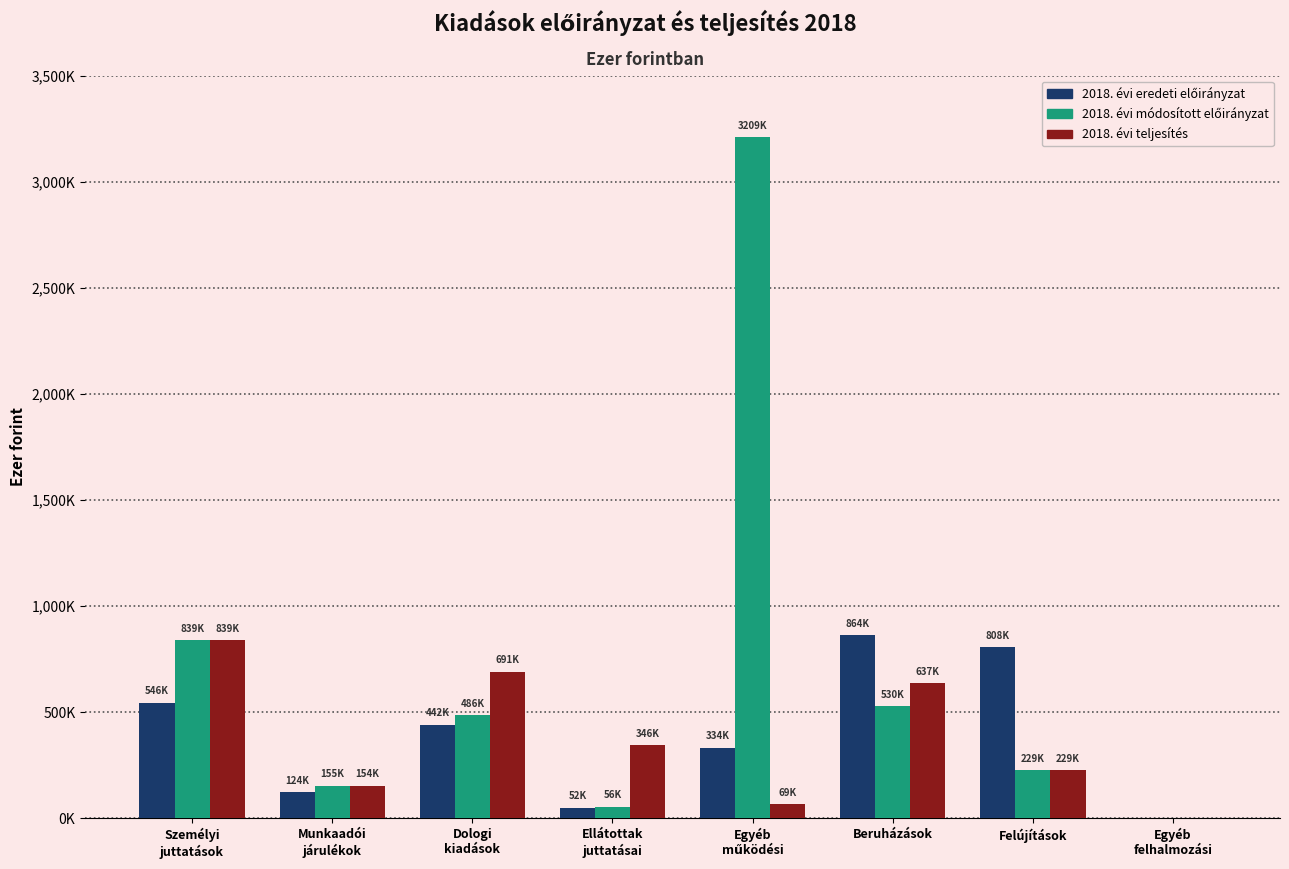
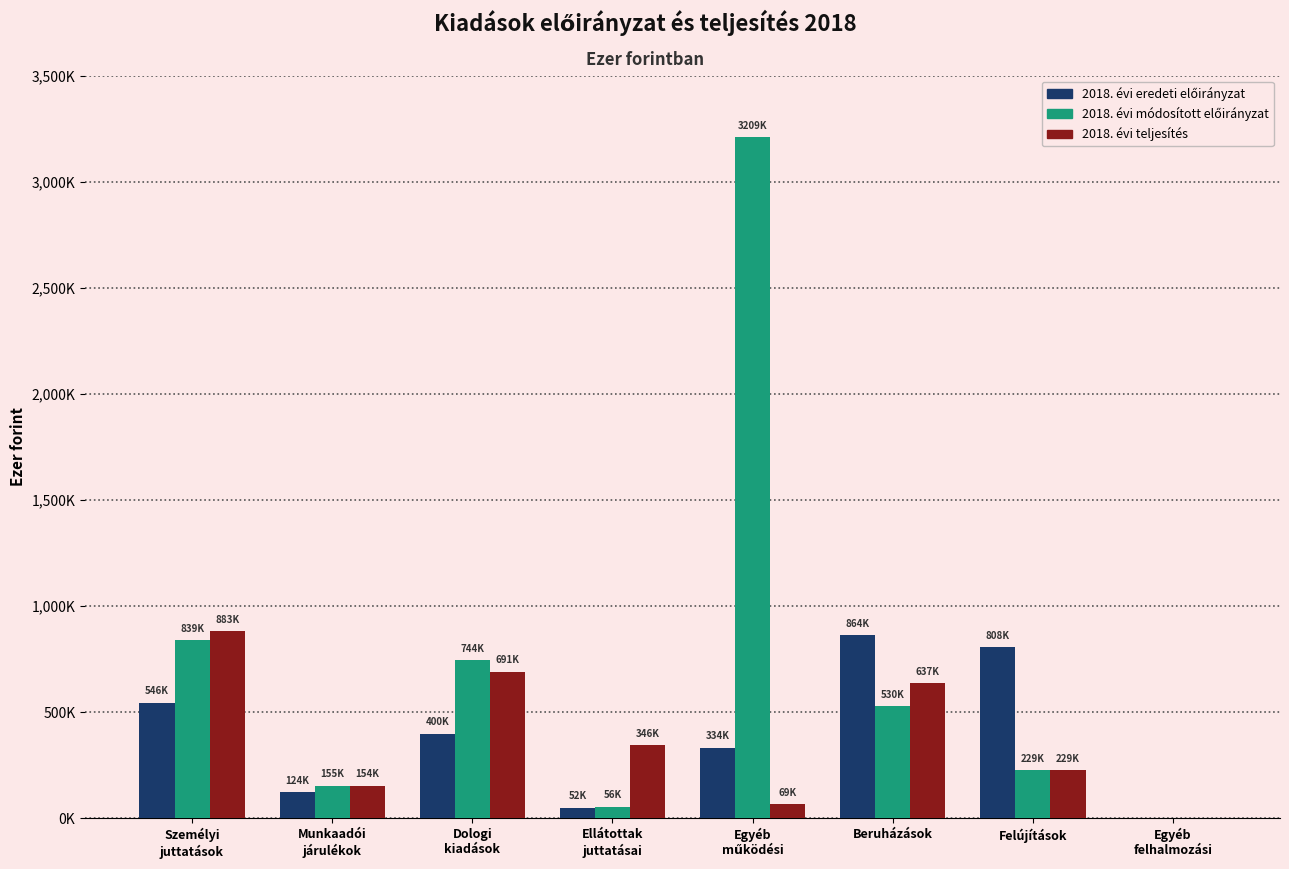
2018. évi teljesítés, Személyi juttatások: 839K -> 883K
2018. évi eredeti előirányzat, Dologi kiadások: 442K -> 400K
2018. évi módosított előirányzat, Dologi kiadások: 486K -> 744K
